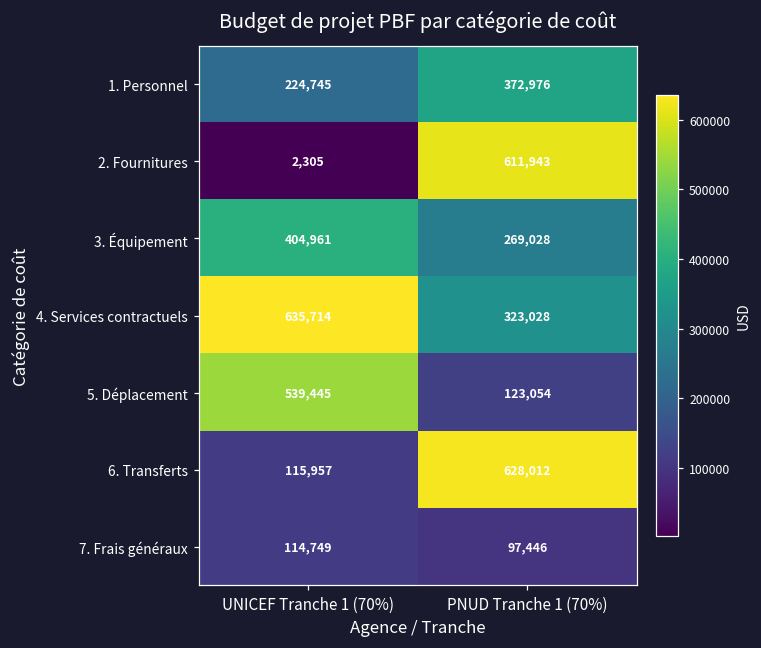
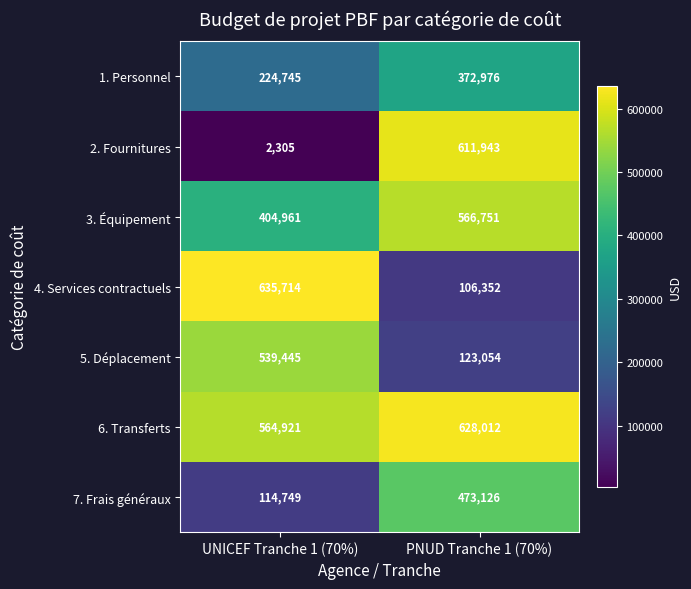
3. Équipement, PNUD Tranche 1 (70%): 269,028 -> 566,751
4. Services contractuels, PNUD Tranche 1 (70%): 323,028 -> 106,352
6. Transferts, UNICEF Tranche 1 (70%): 115,957 -> 564,921
7. Frais généraux, PNUD Tranche 1 (70%): 97,446 -> 473,126
